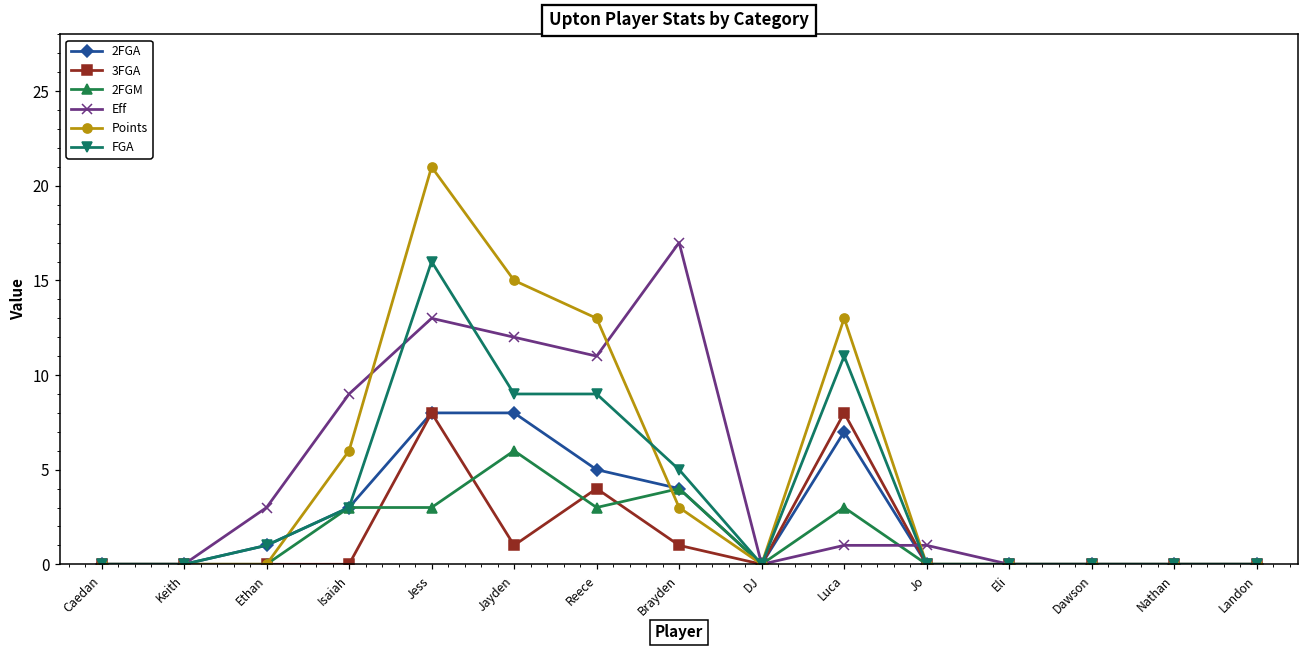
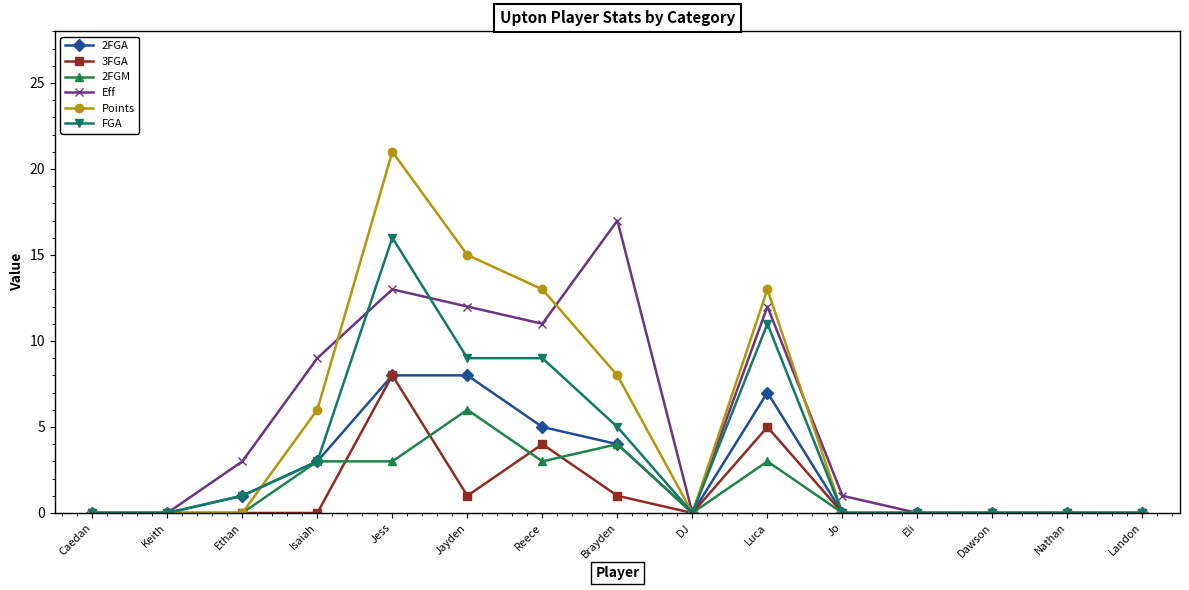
Points, Brayden: 3 -> 8
3FGA, Luca: 8 -> 5
Eff, Luca: 1 -> 12
